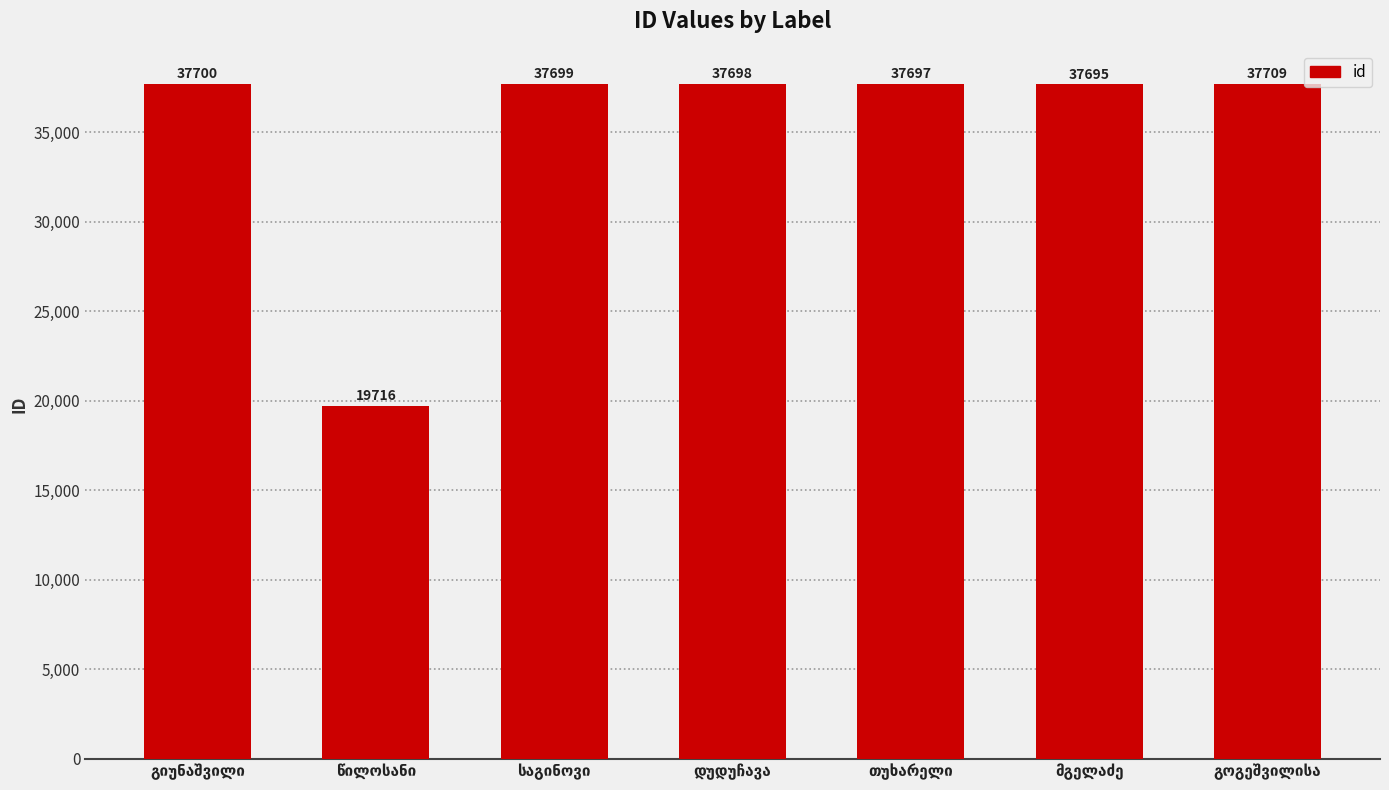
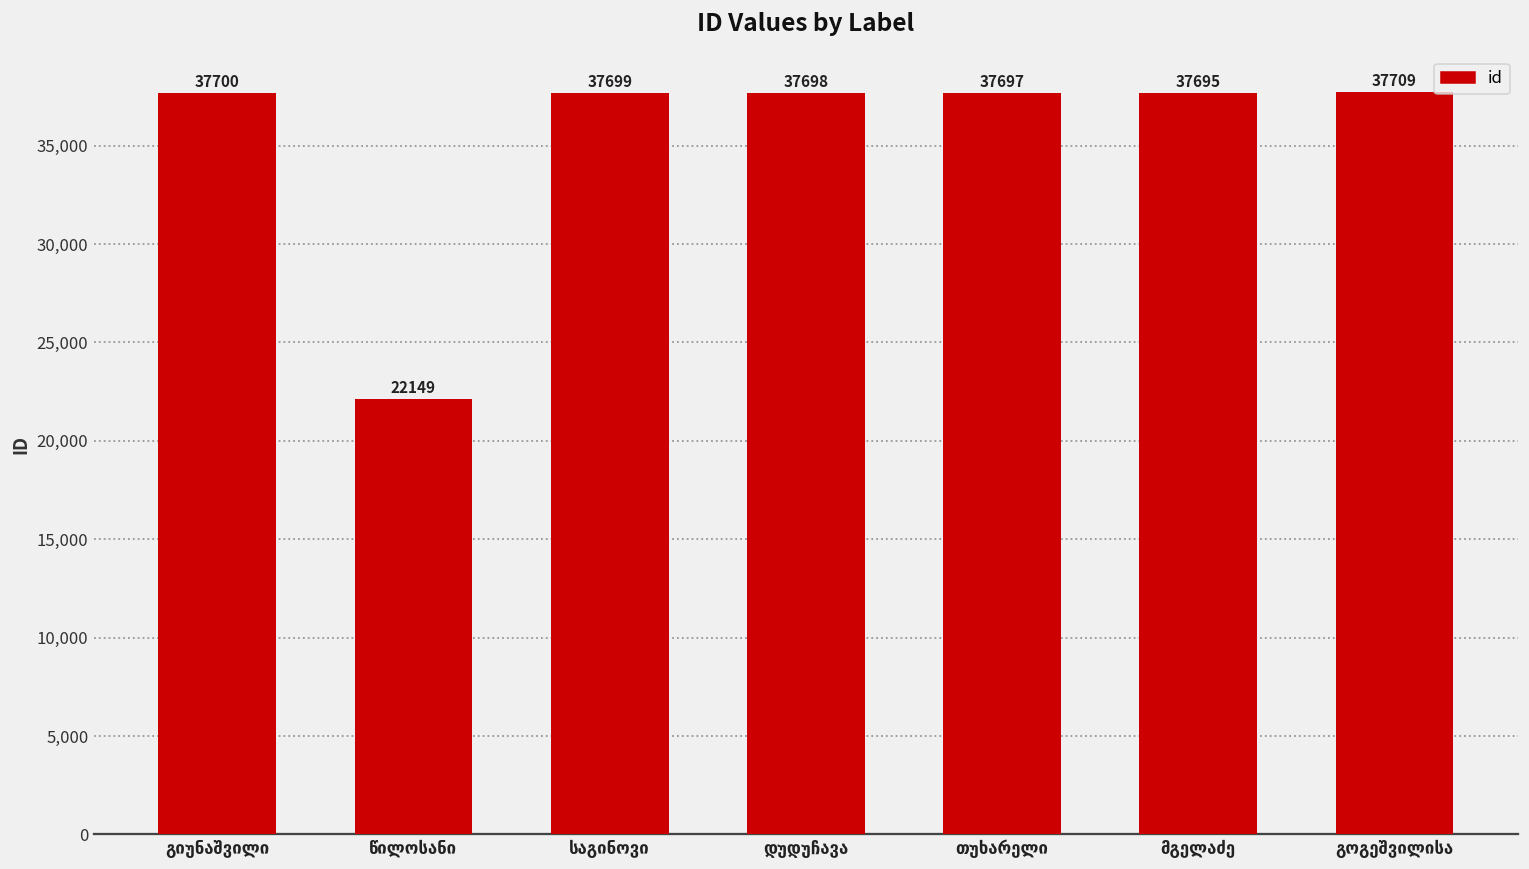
წილოსანი: 19716 -> 22149
